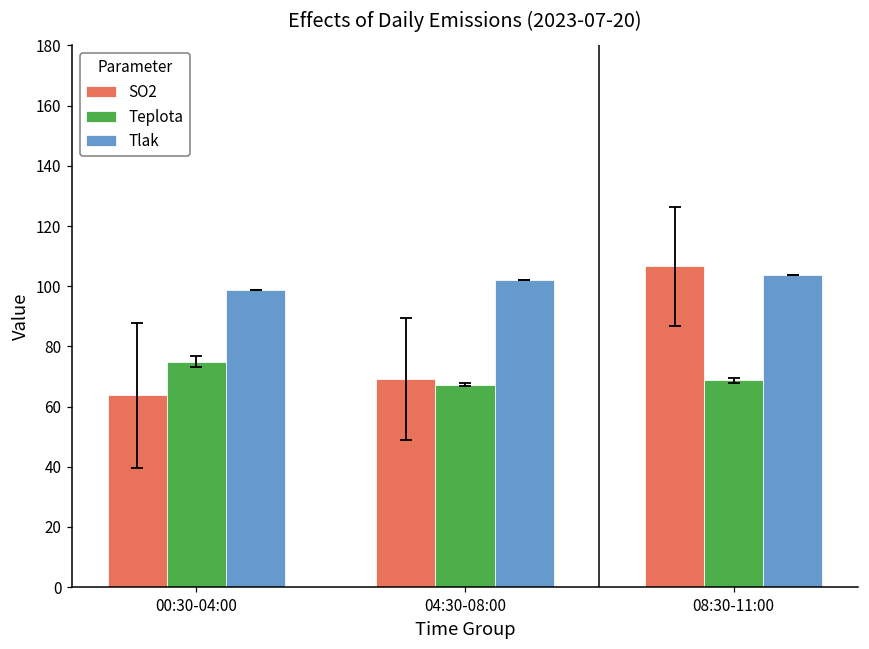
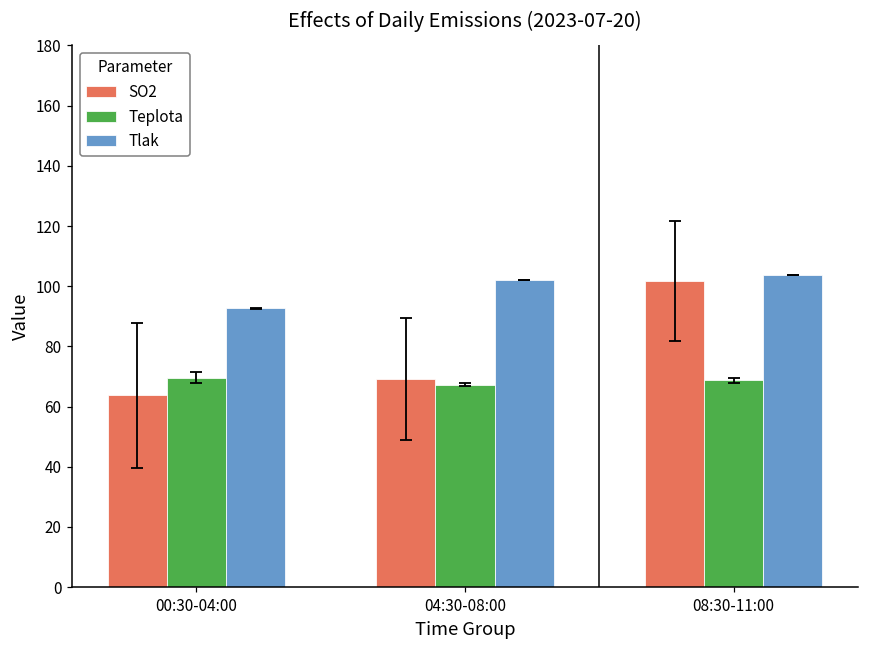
Teplota, 00:30-04:00: 75 -> 70
Tlak, 00:30-04:00: 99 -> 93
SO2, 08:30-11:00: 107 -> 102
